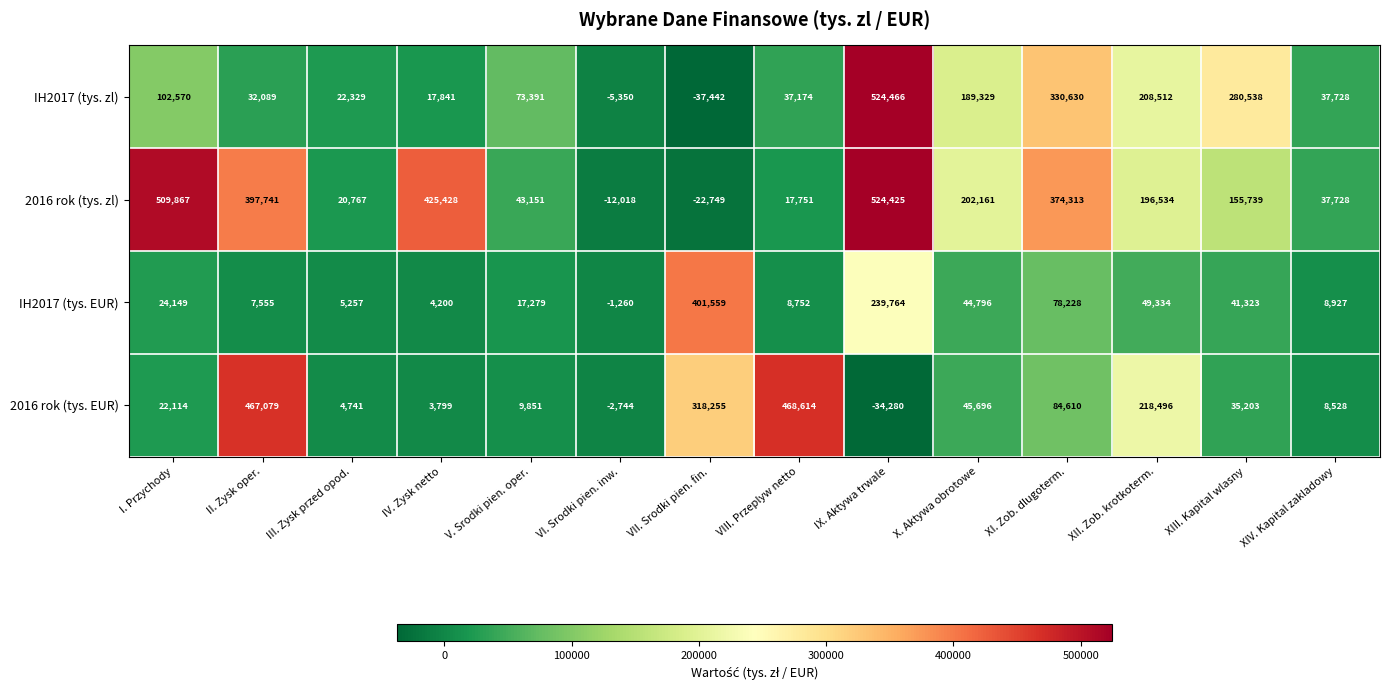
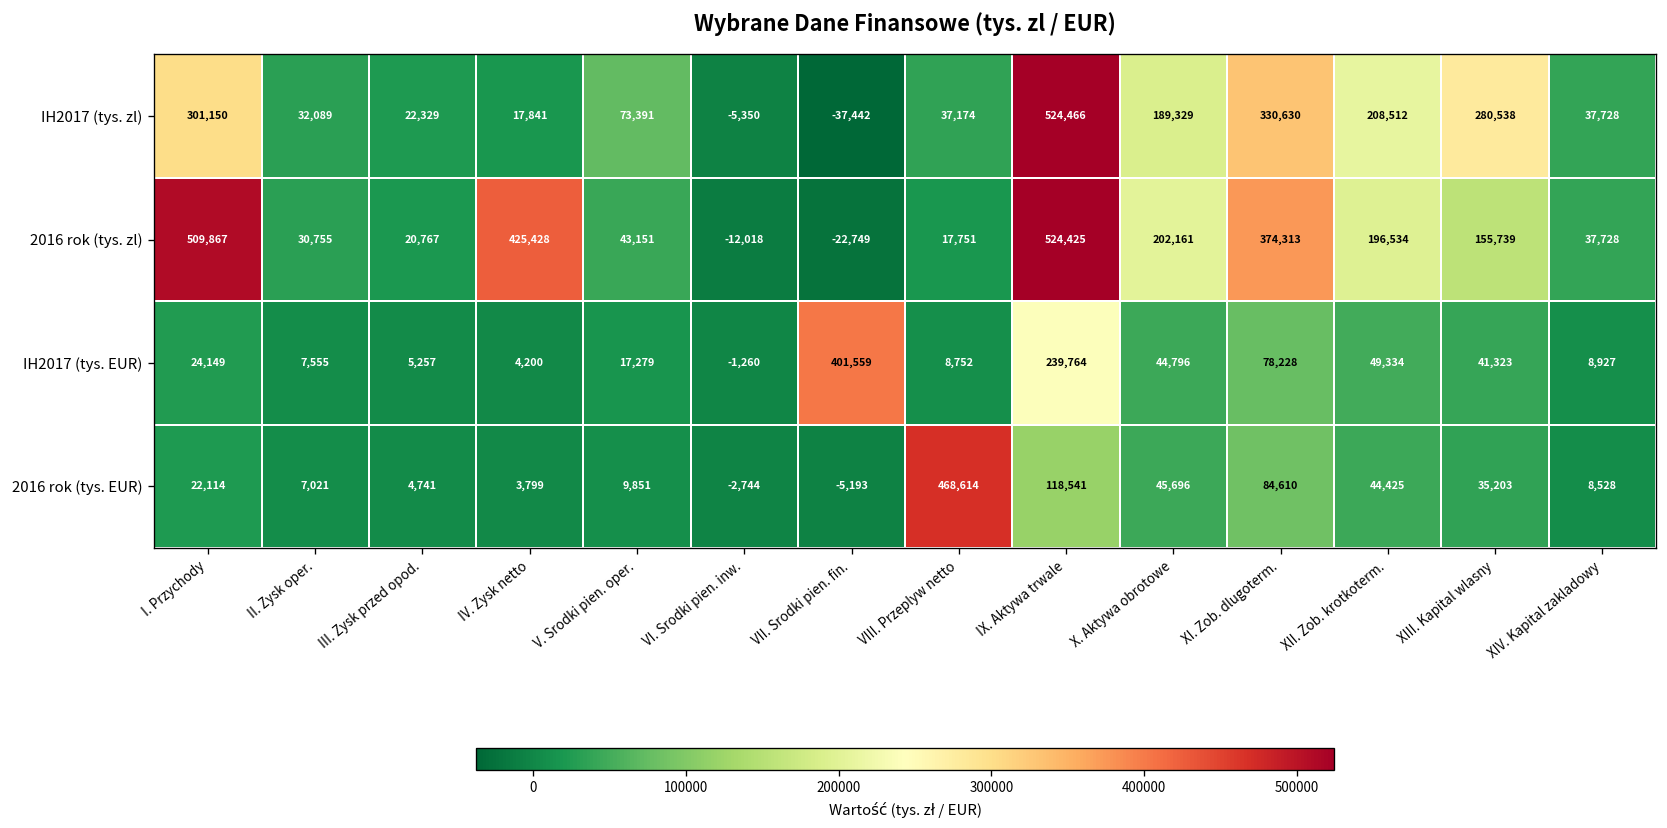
IH2017 (tys. zl), I. Przychody: 102,570 -> 301,150
2016 rok (tys. zl), II. Zysk oper.: 397,741 -> 30,755
2016 rok (tys. EUR), II. Zysk oper.: 467,079 -> 7,021
2016 rok (tys. EUR), VII. Srodki pien. fin.: 318,255 -> -5,193
2016 rok (tys. EUR), IX. Aktywa trwale: -34,280 -> 118,541
2016 rok (tys. EUR), XII. Zob. krotkoterm.: 218,496 -> 44,425
